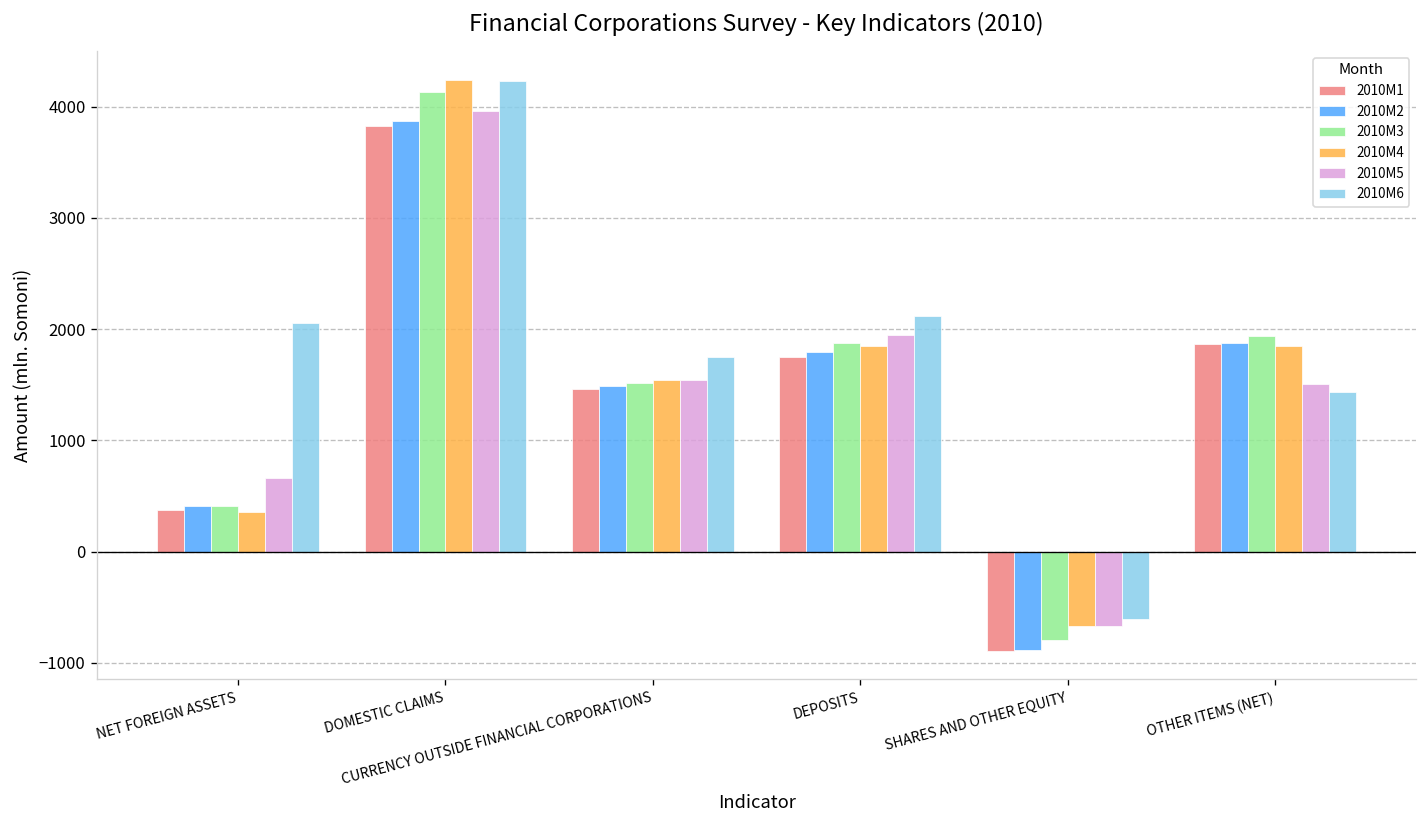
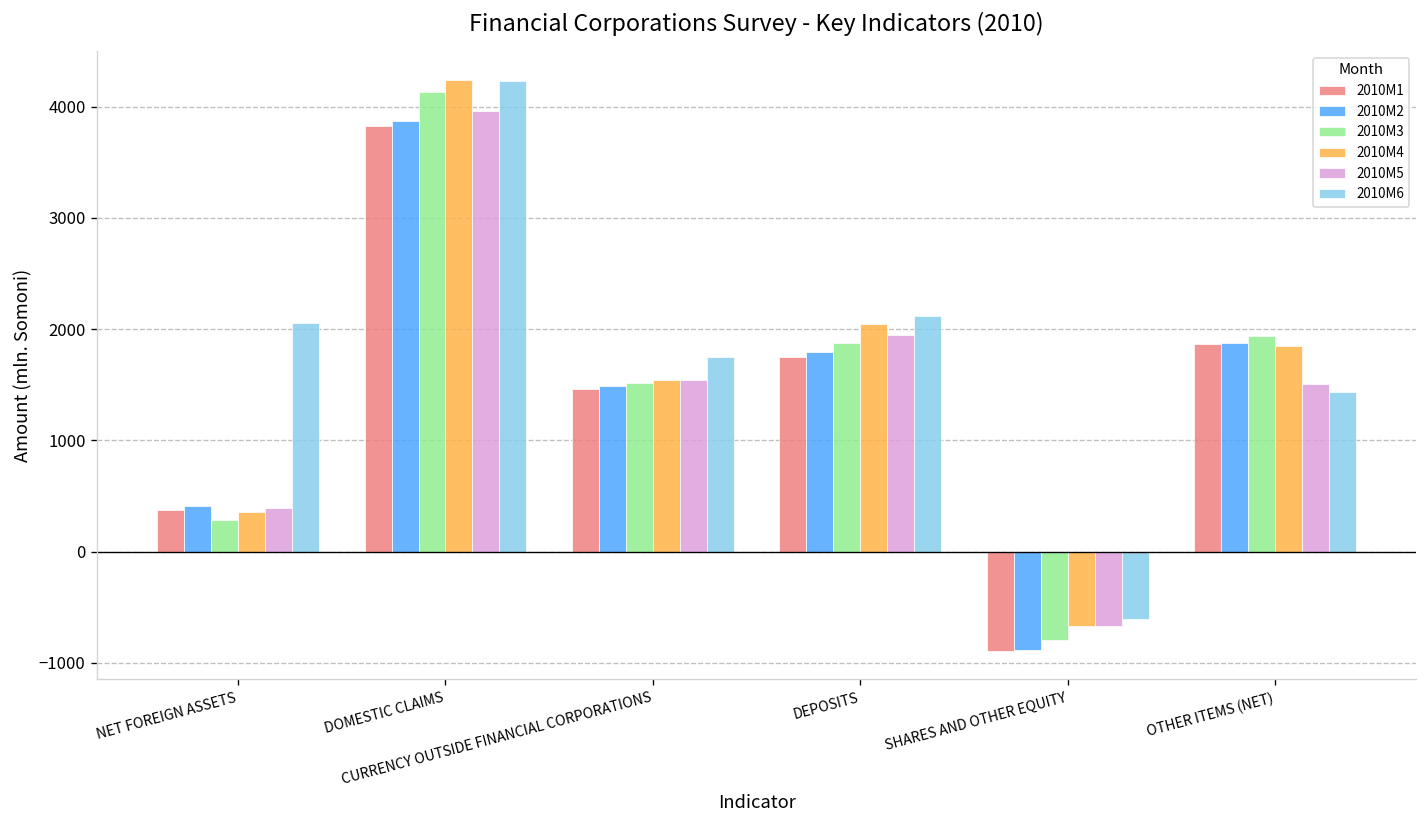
2010M3, NET FOREIGN ASSETS: 400 -> 300
2010M5, NET FOREIGN ASSETS: 700 -> 400
2010M4, DEPOSITS: 1800 -> 2000
